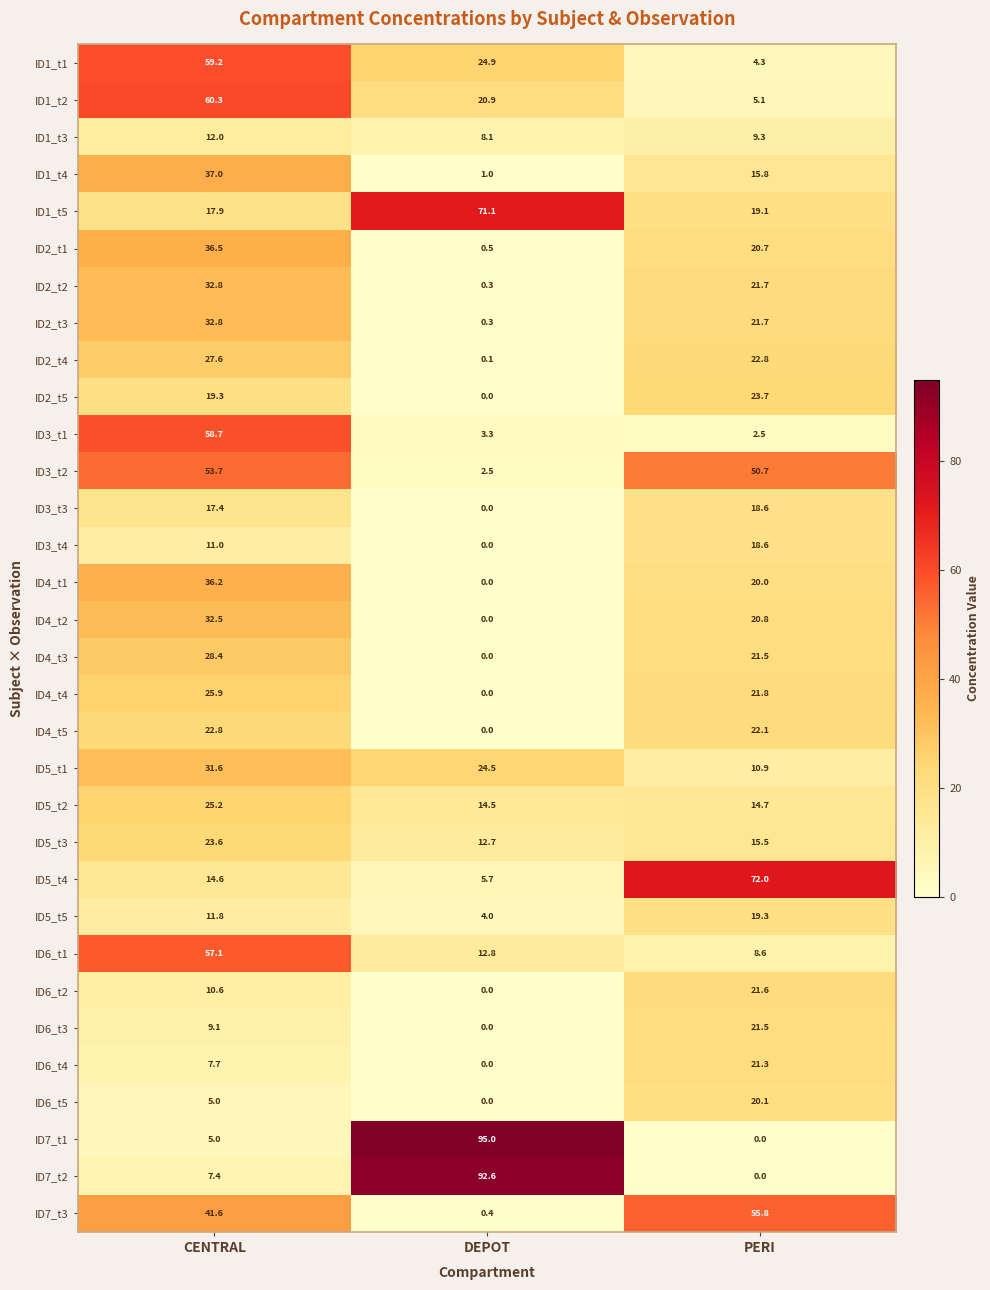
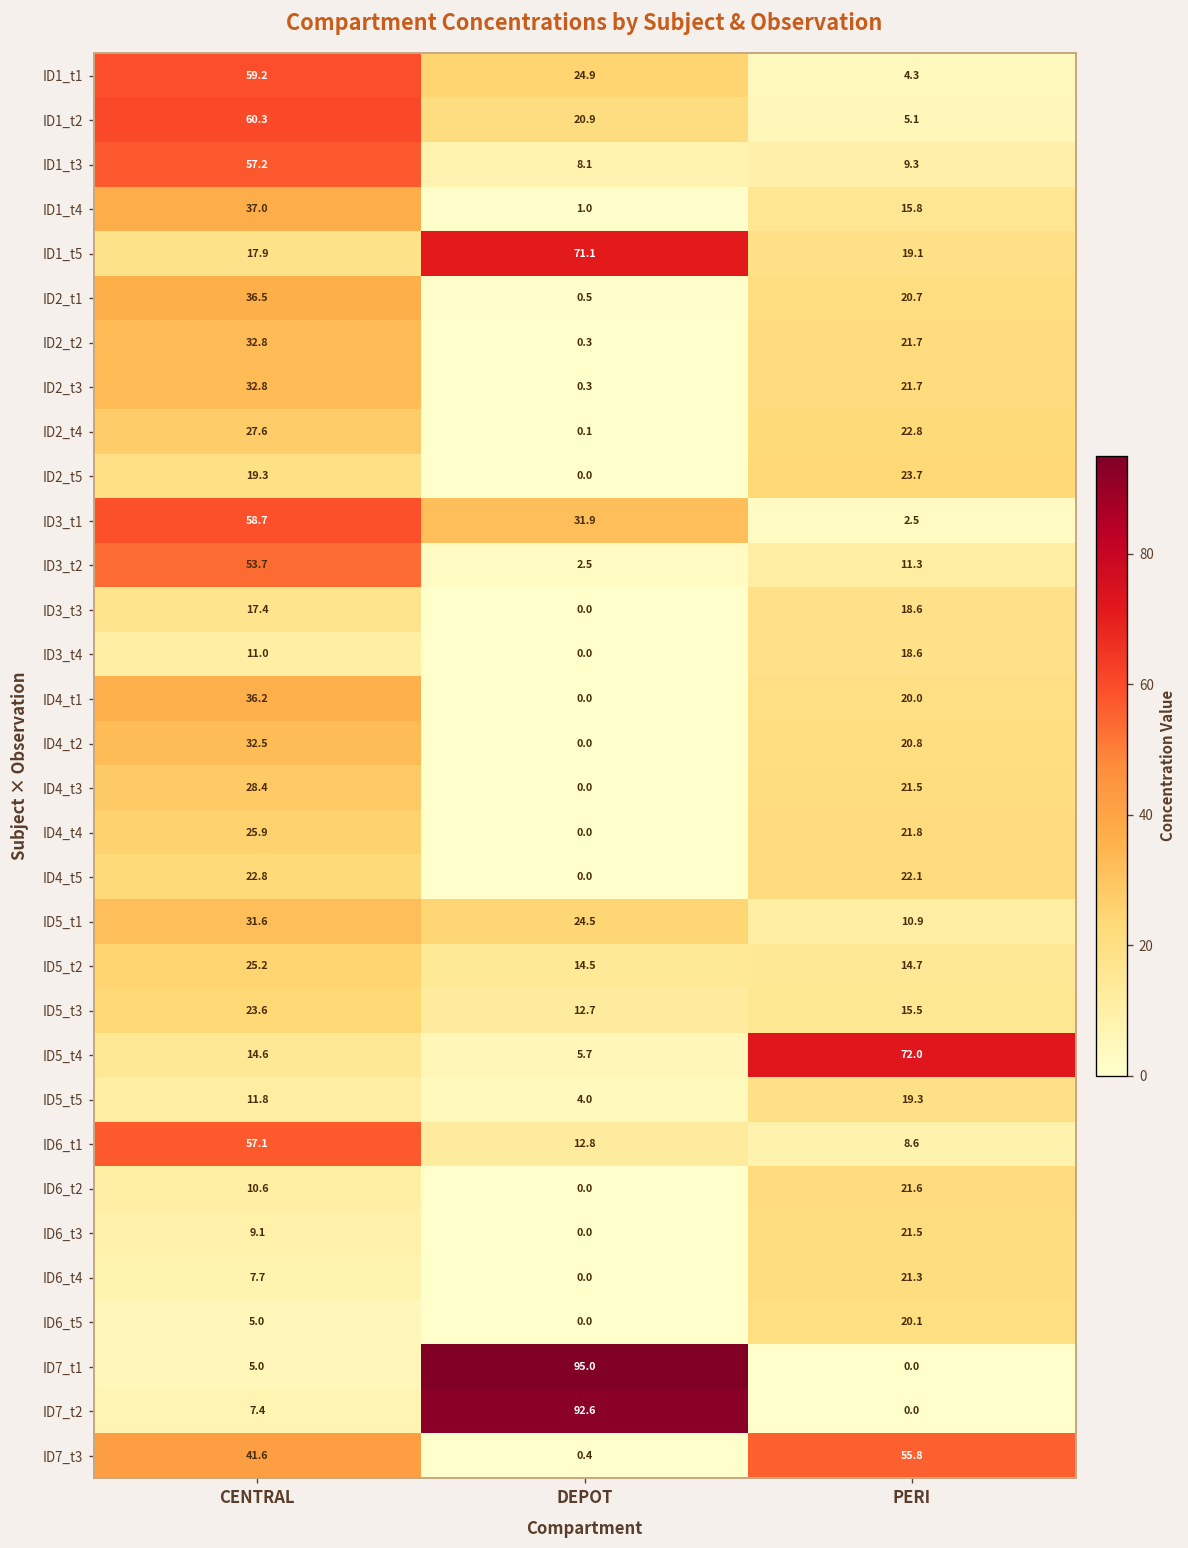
ID1_t3, CENTRAL: 12.0 -> 57.2
ID3_t1, DEPOT: 3.3 -> 31.9
ID3_t2, PERI: 50.7 -> 11.3
